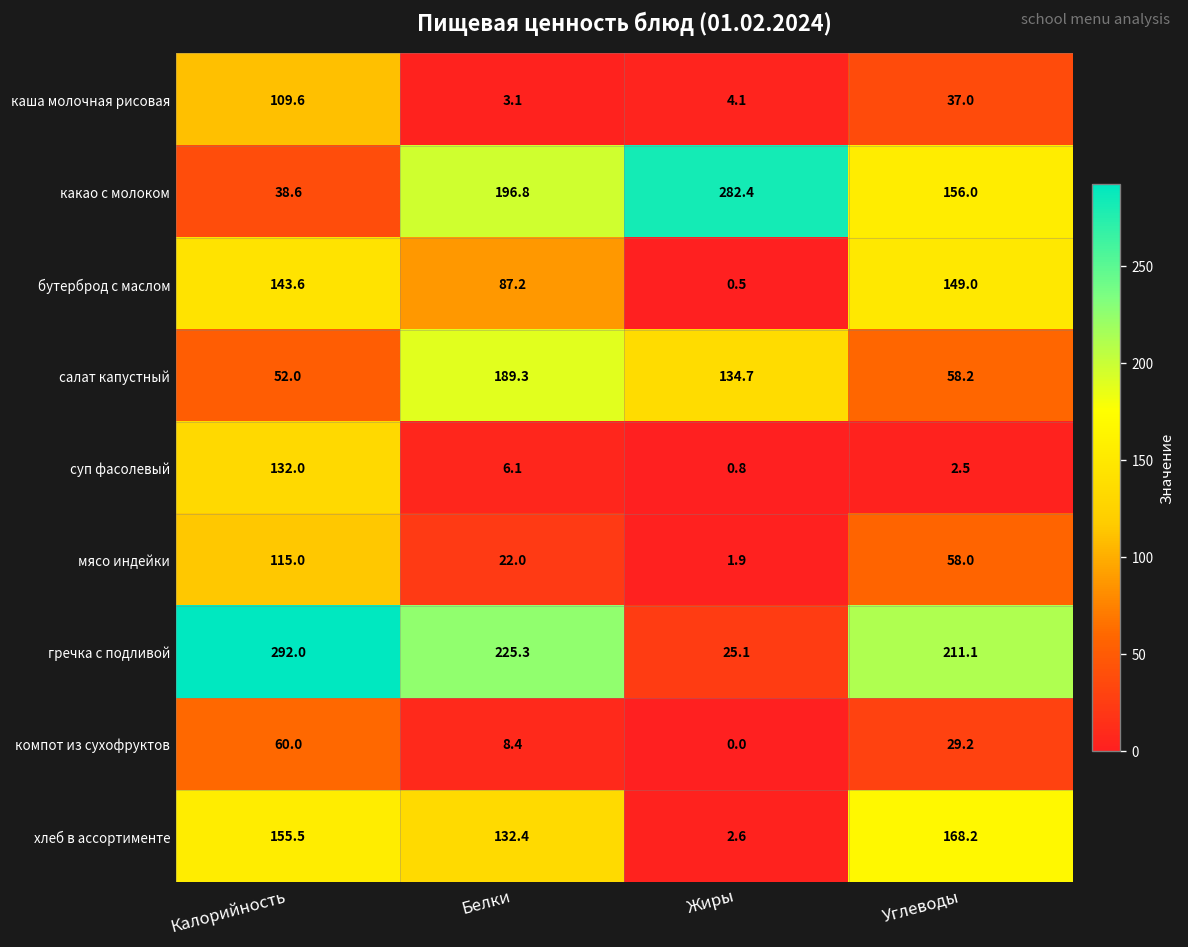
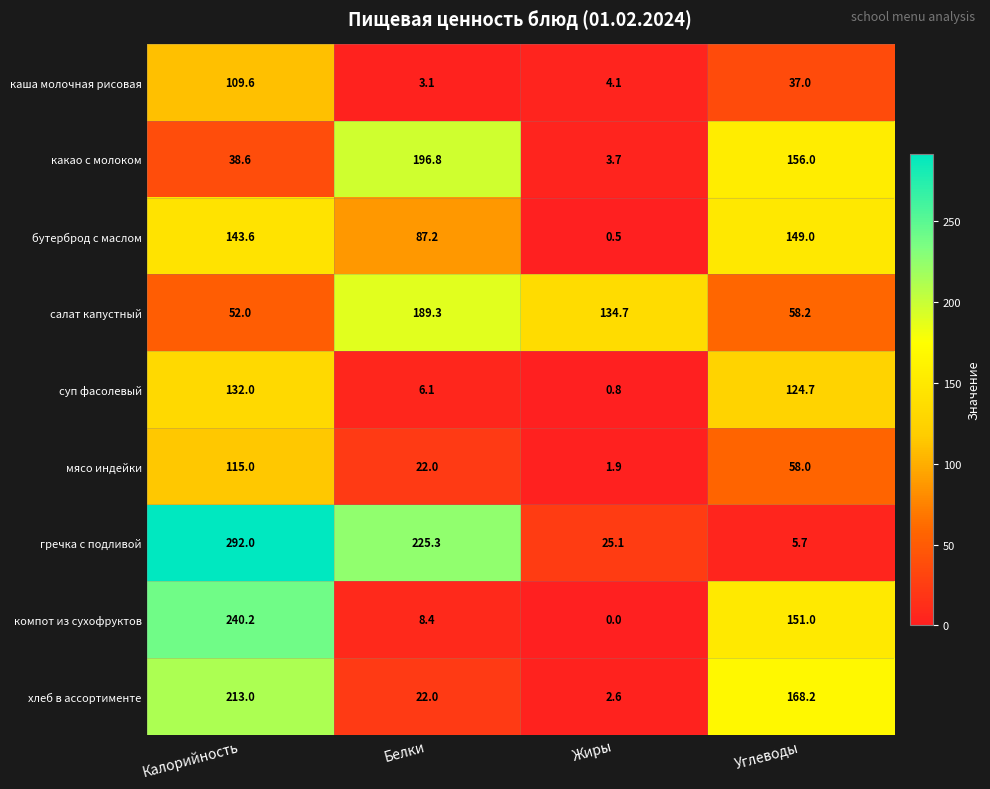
какао с молоком, Жиры: 282.4 -> 3.7
суп фасолевый, Углеводы: 2.5 -> 124.7
гречка с подливой, Углеводы: 211.1 -> 5.7
компот из сухофруктов, Калорийность: 60.0 -> 240.2
компот из сухофруктов, Углеводы: 29.2 -> 151.0
хлеб в ассортименте, Калорийность: 155.5 -> 213.0
хлеб в ассортименте, Белки: 132.4 -> 22.0
